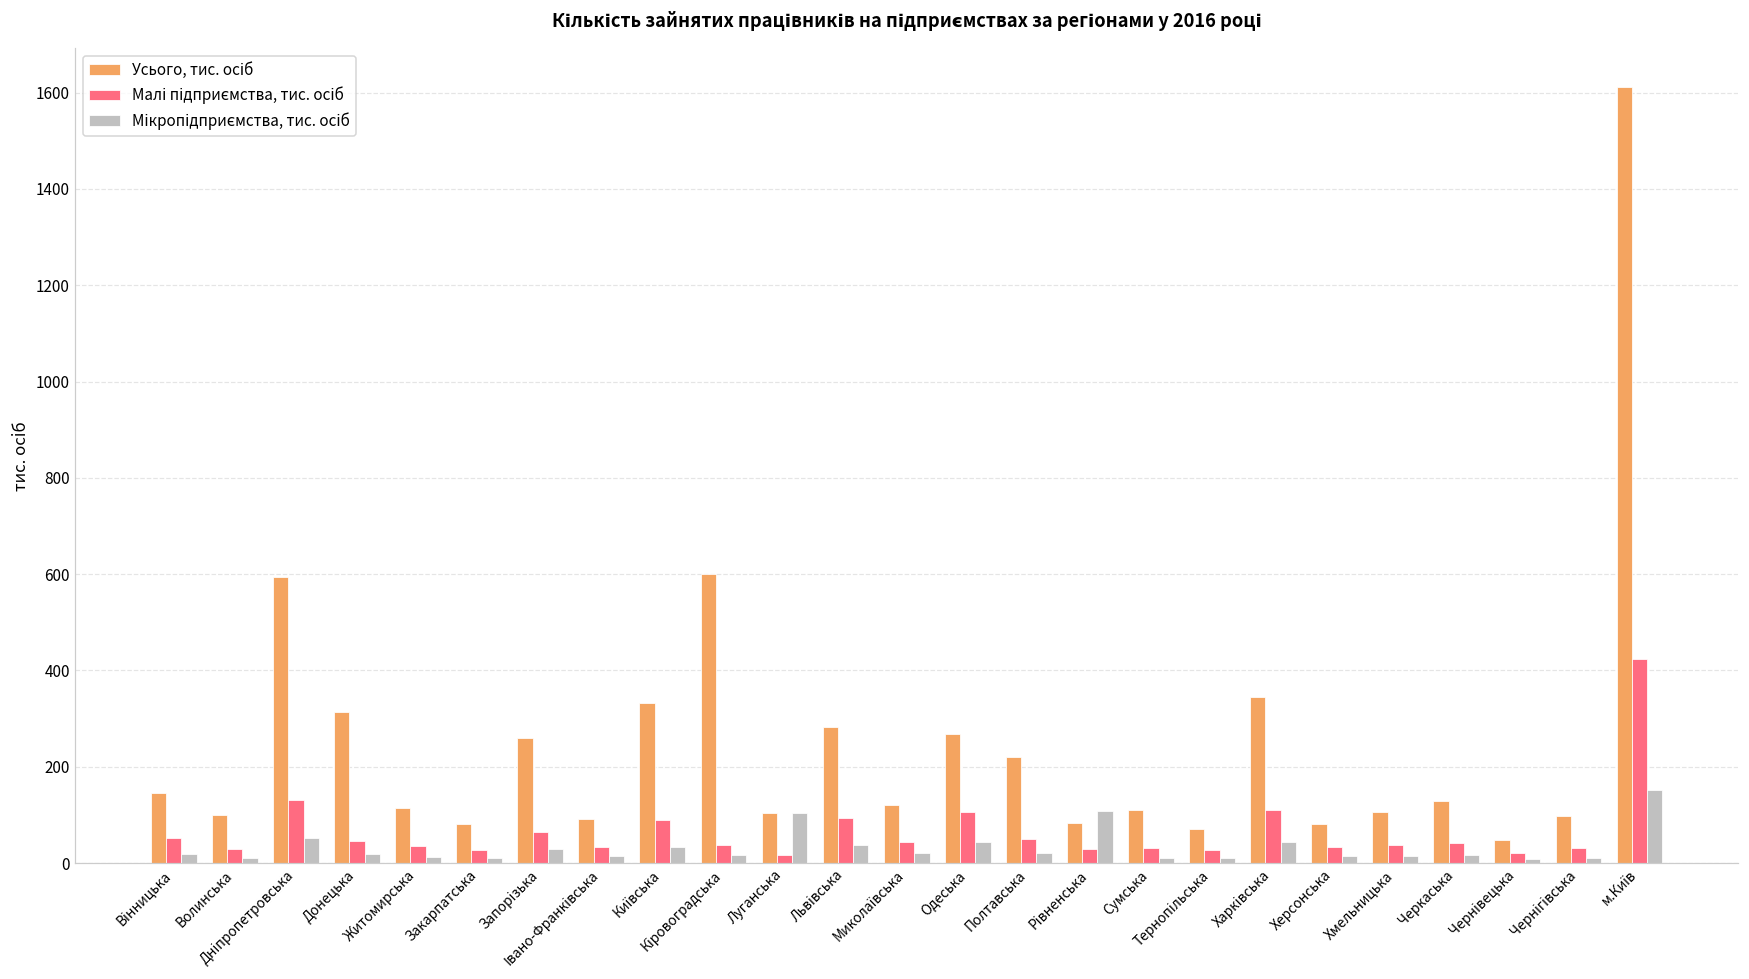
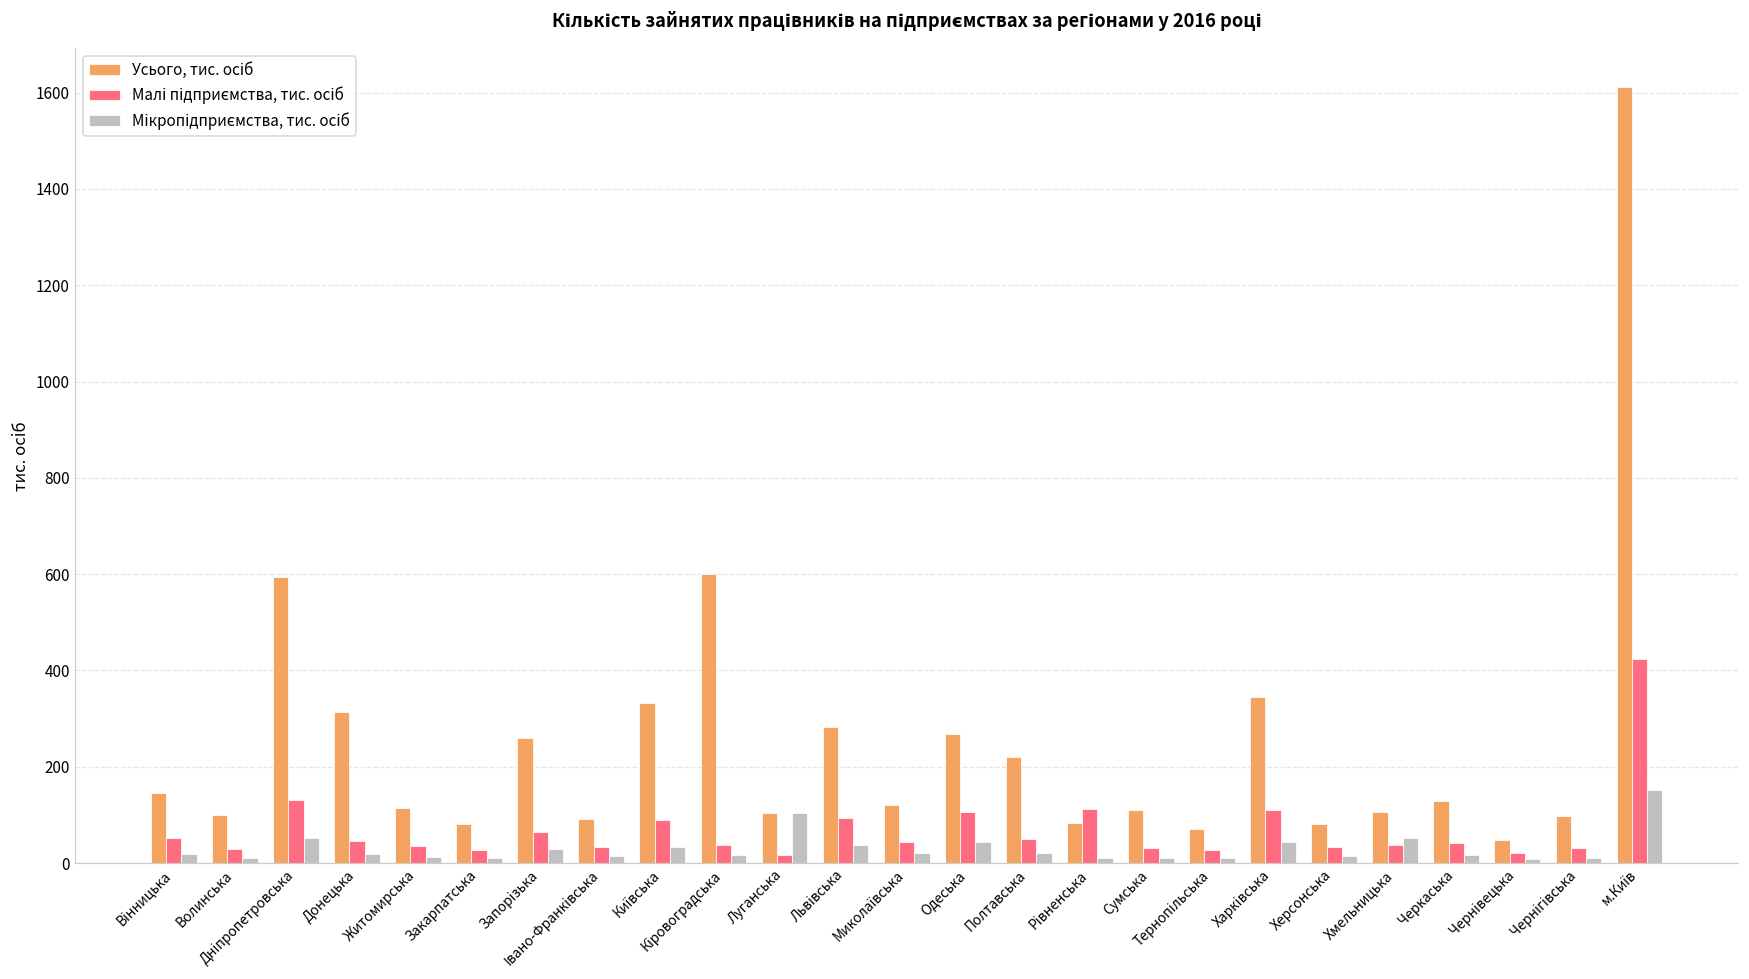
Малі підприємства, тис. осіб, Рівненська: 30 -> 110
Мікропідприємства, тис. осіб, Рівненська: 110 -> 10
Мікропідприємства, тис. осіб, Хмельницька: 10 -> 50
